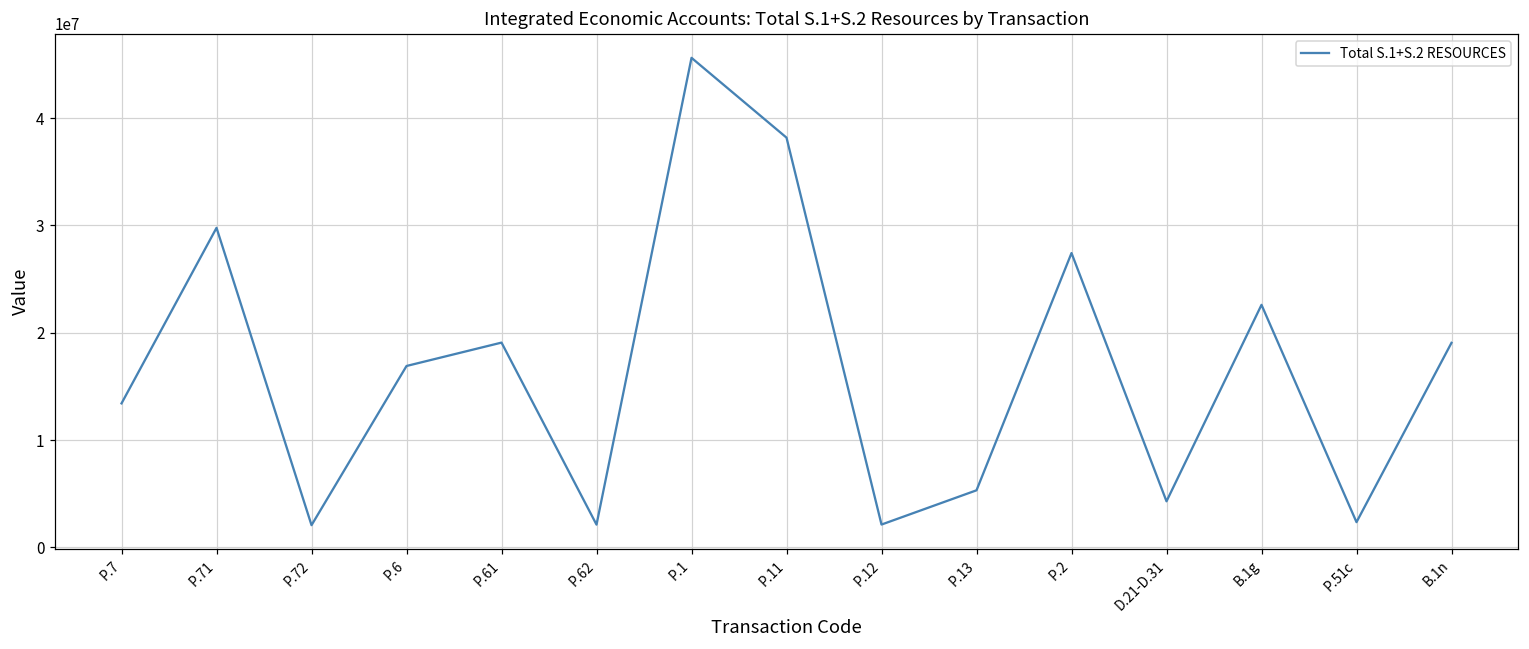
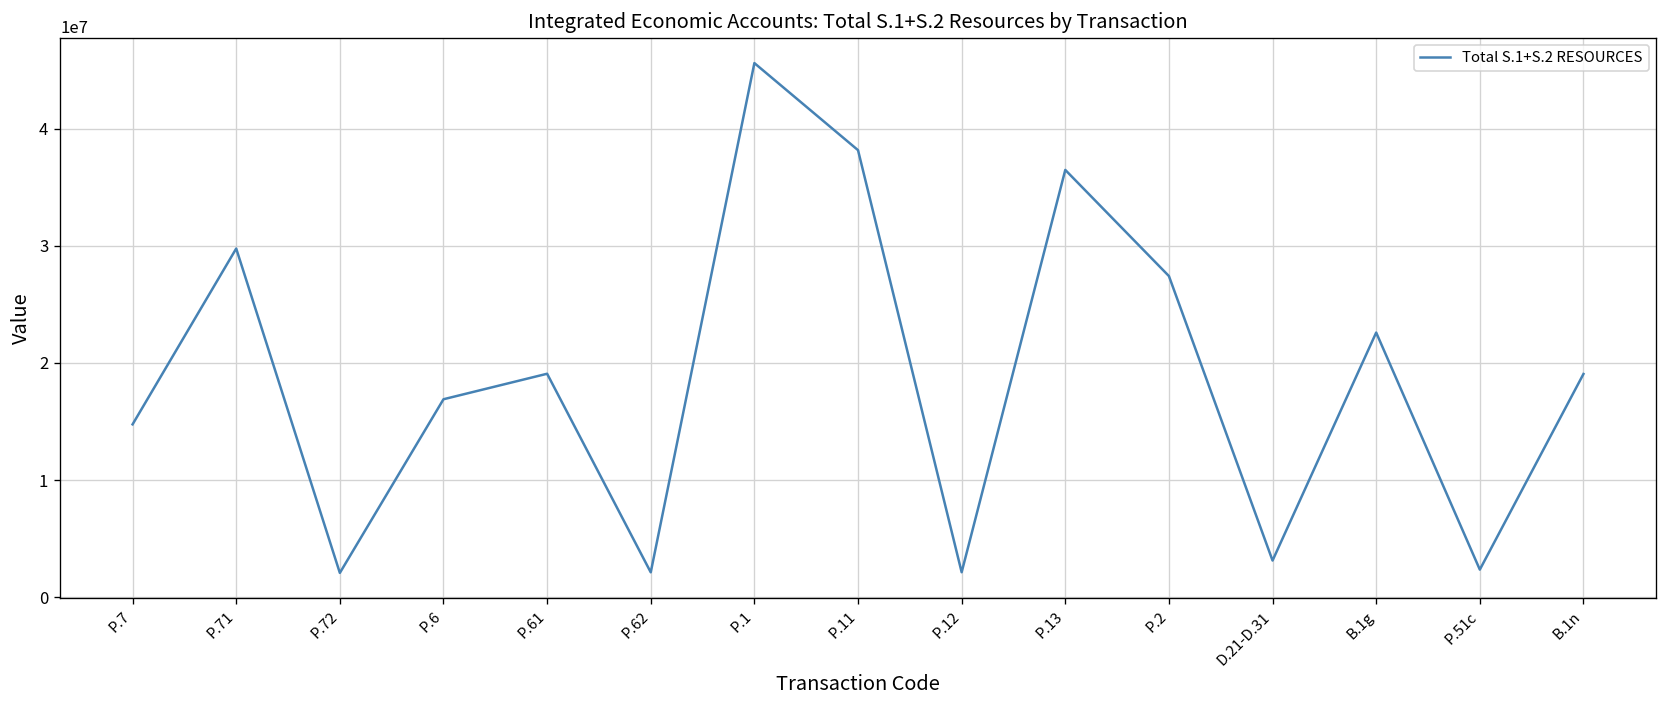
P.7: 13000000 -> 15000000
P.13: 5000000 -> 36000000
D.21-D.31: 4000000 -> 3000000
